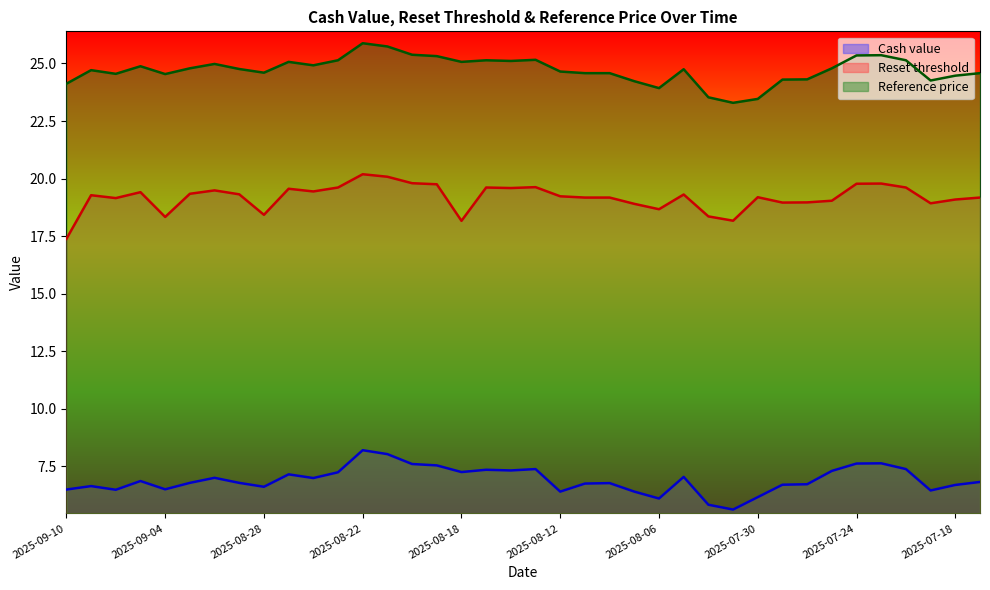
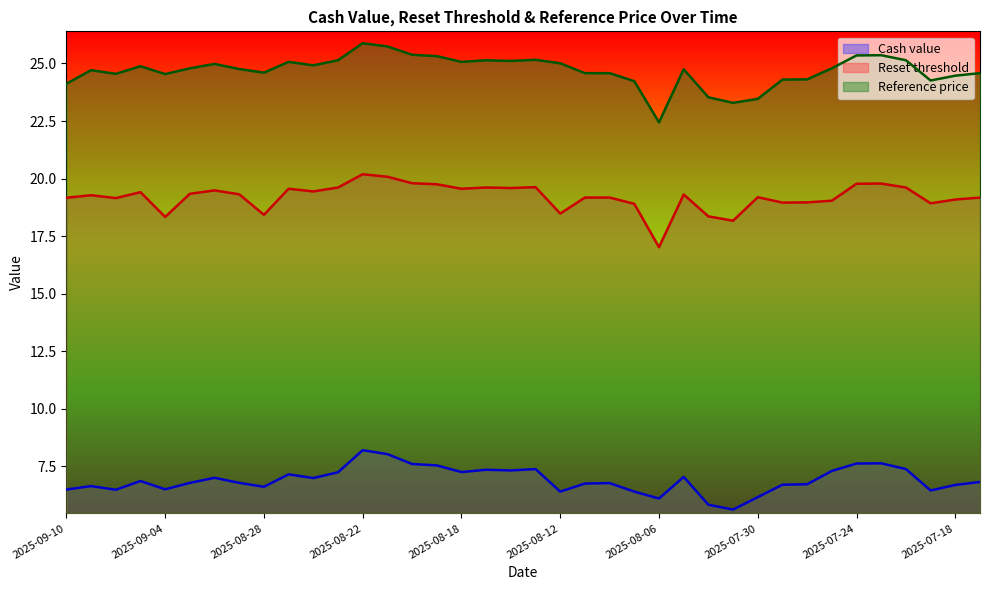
Reset threshold, 2025-09-10: 17.4 -> 19.2
Reset threshold, 2025-08-18: 18.2 -> 19.6
Reset threshold, 2025-08-12: 19.2 -> 18.5
Reference price, 2025-08-12: 24.7 -> 25.0
Reset threshold, 2025-08-06: 18.7 -> 17.0
Reference price, 2025-08-06: 23.9 -> 22.4
